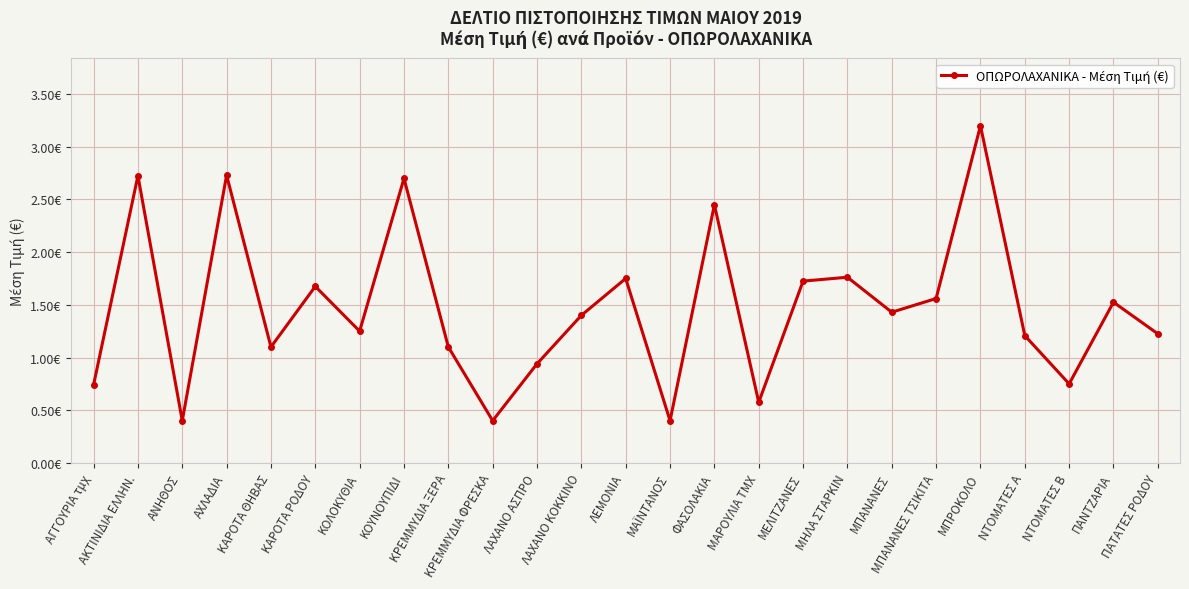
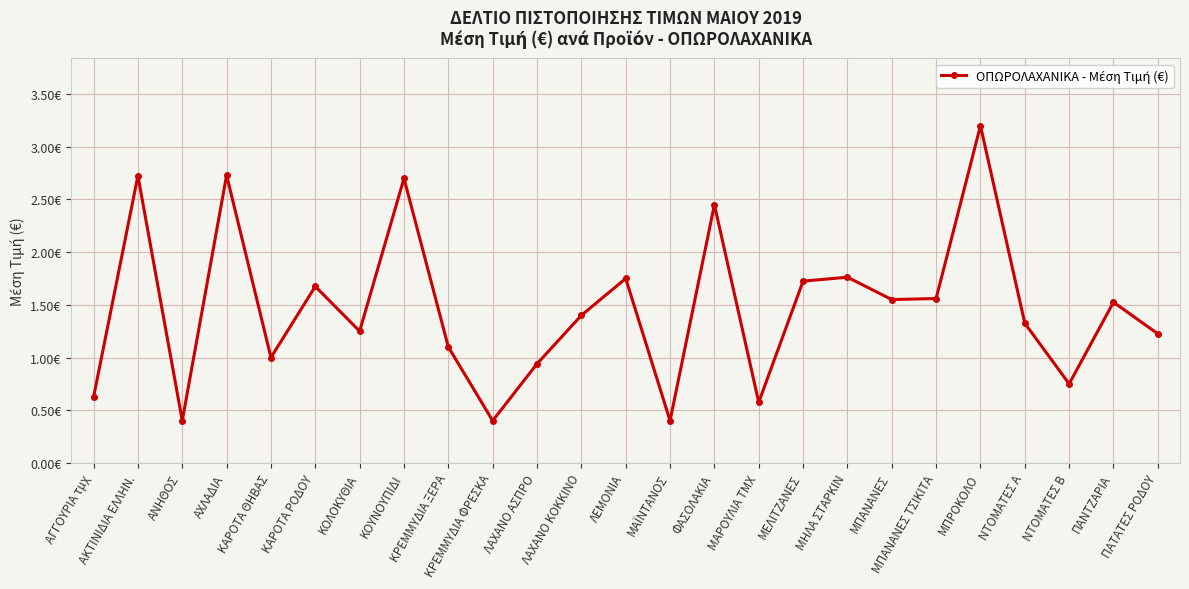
ΑΓΓΟΥΡΙΑ τμχ: 0.74€ -> 0.63€
ΚΑΡΟΤΑ ΘΗΒΑΣ: 1.1€ -> 1.0€
ΜΠΑΝΑΝΕΣ: 1.43€ -> 1.55€
ΝΤΟΜΑΤΕΣ Α: 1.21€ -> 1.33€
